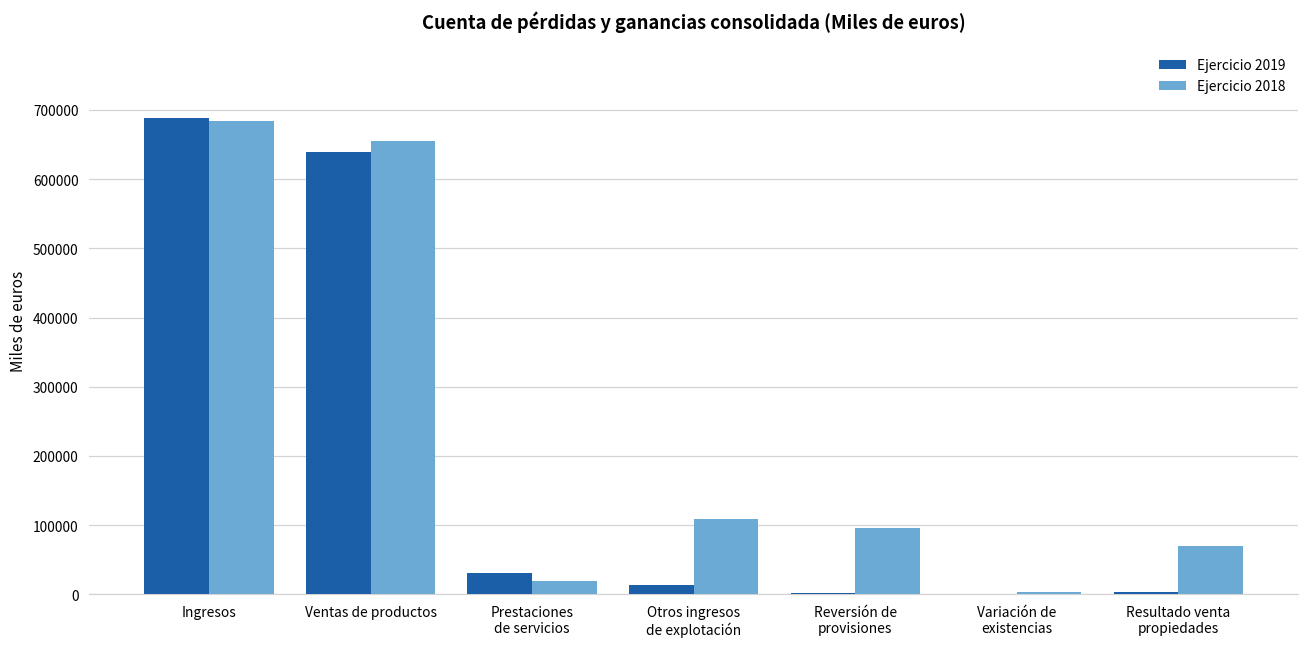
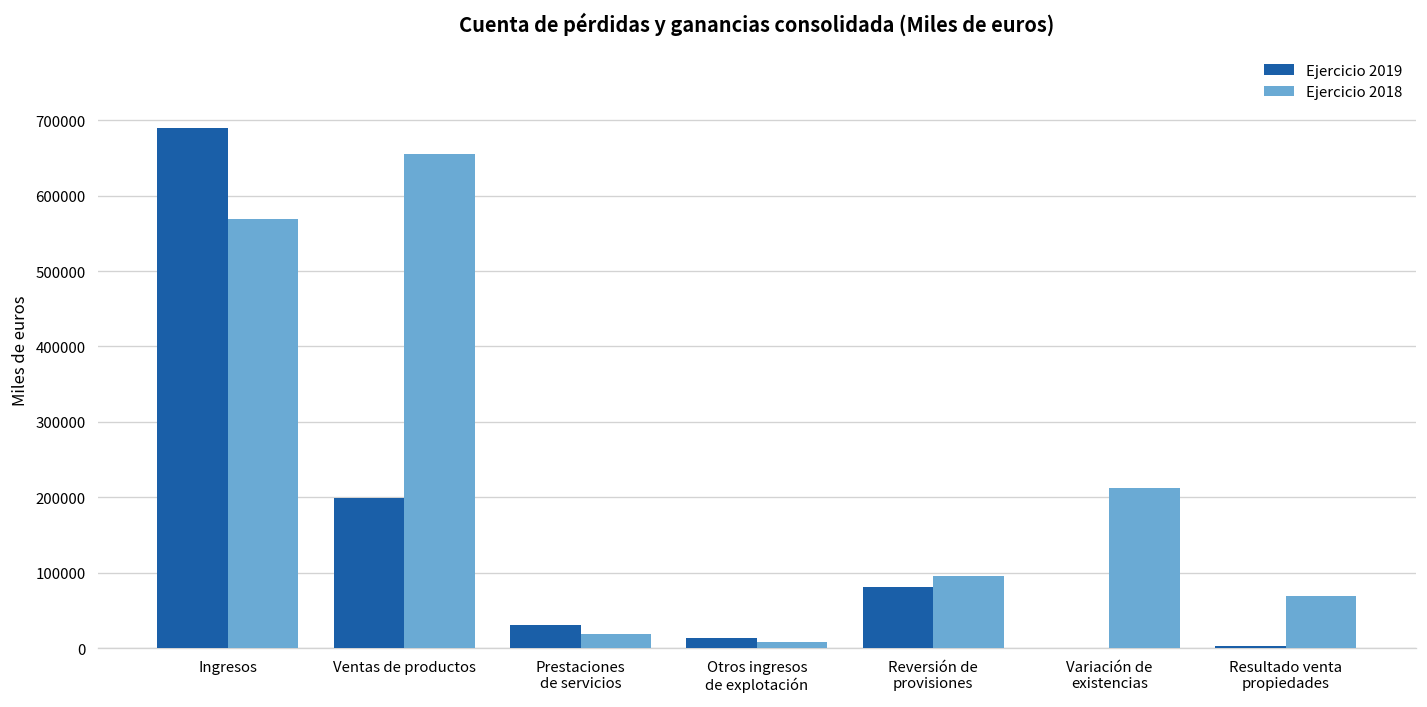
Ejercicio 2018, Ingresos: 680000 -> 570000
Ejercicio 2019, Ventas de productos: 640000 -> 200000
Ejercicio 2018, Otros ingresos de explotación: 110000 -> 10000
Ejercicio 2019, Reversión de provisiones: 0 -> 80000
Ejercicio 2018, Variación de existencias: 0 -> 210000
